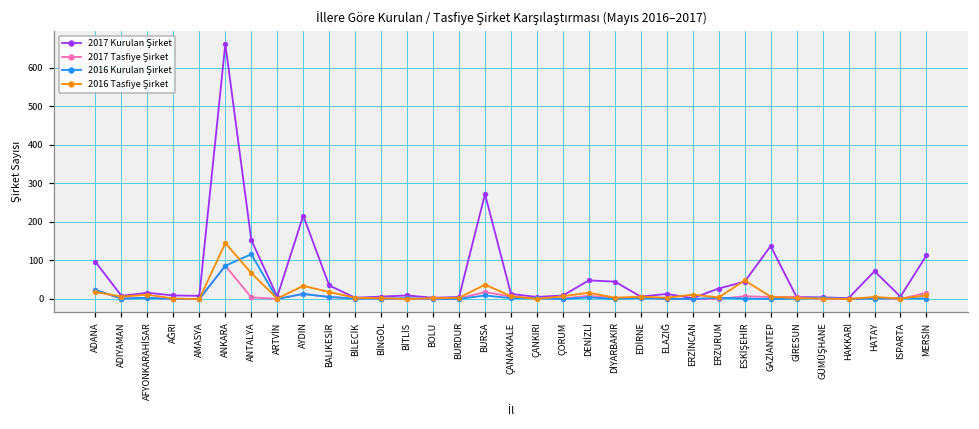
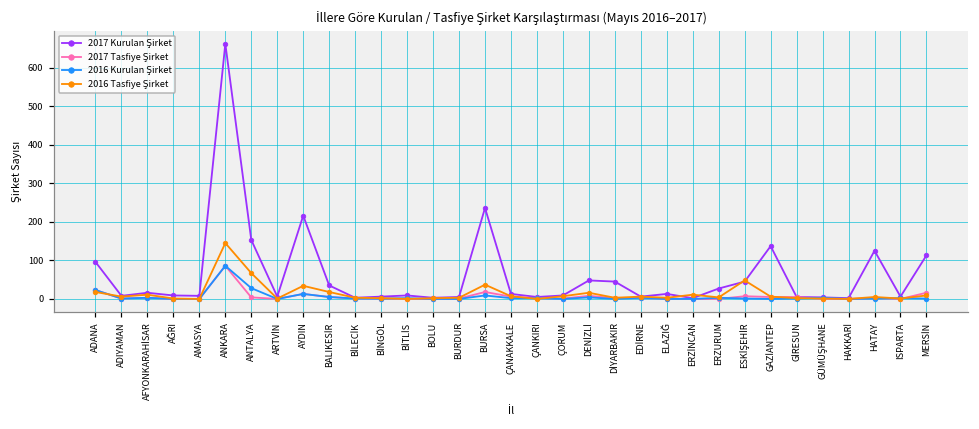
2016 Kurulan Şirket, ANTALYA: 120 -> 30
2017 Kurulan Şirket, BURSA: 270 -> 240
2017 Kurulan Şirket, HATAY: 70 -> 130
